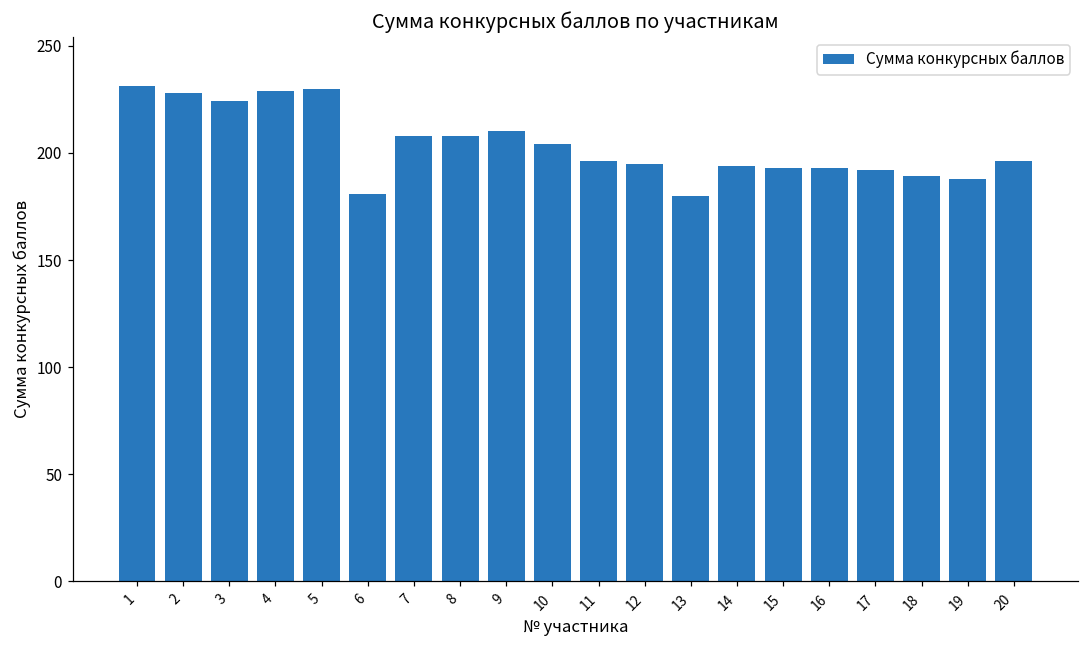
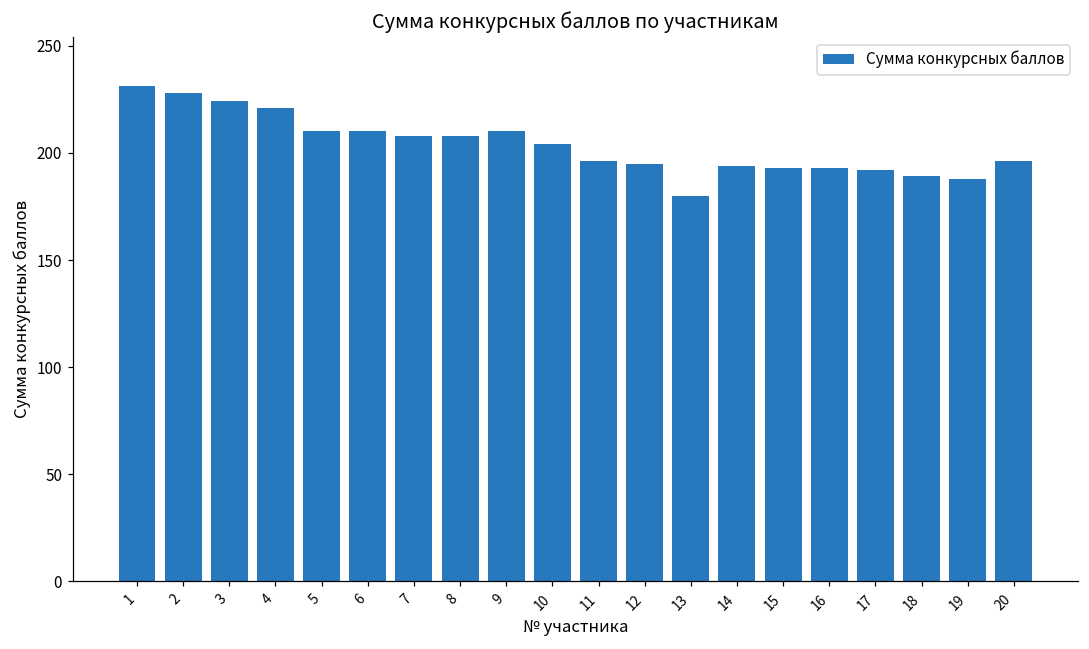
4: 229 -> 221
5: 230 -> 210
6: 181 -> 210
